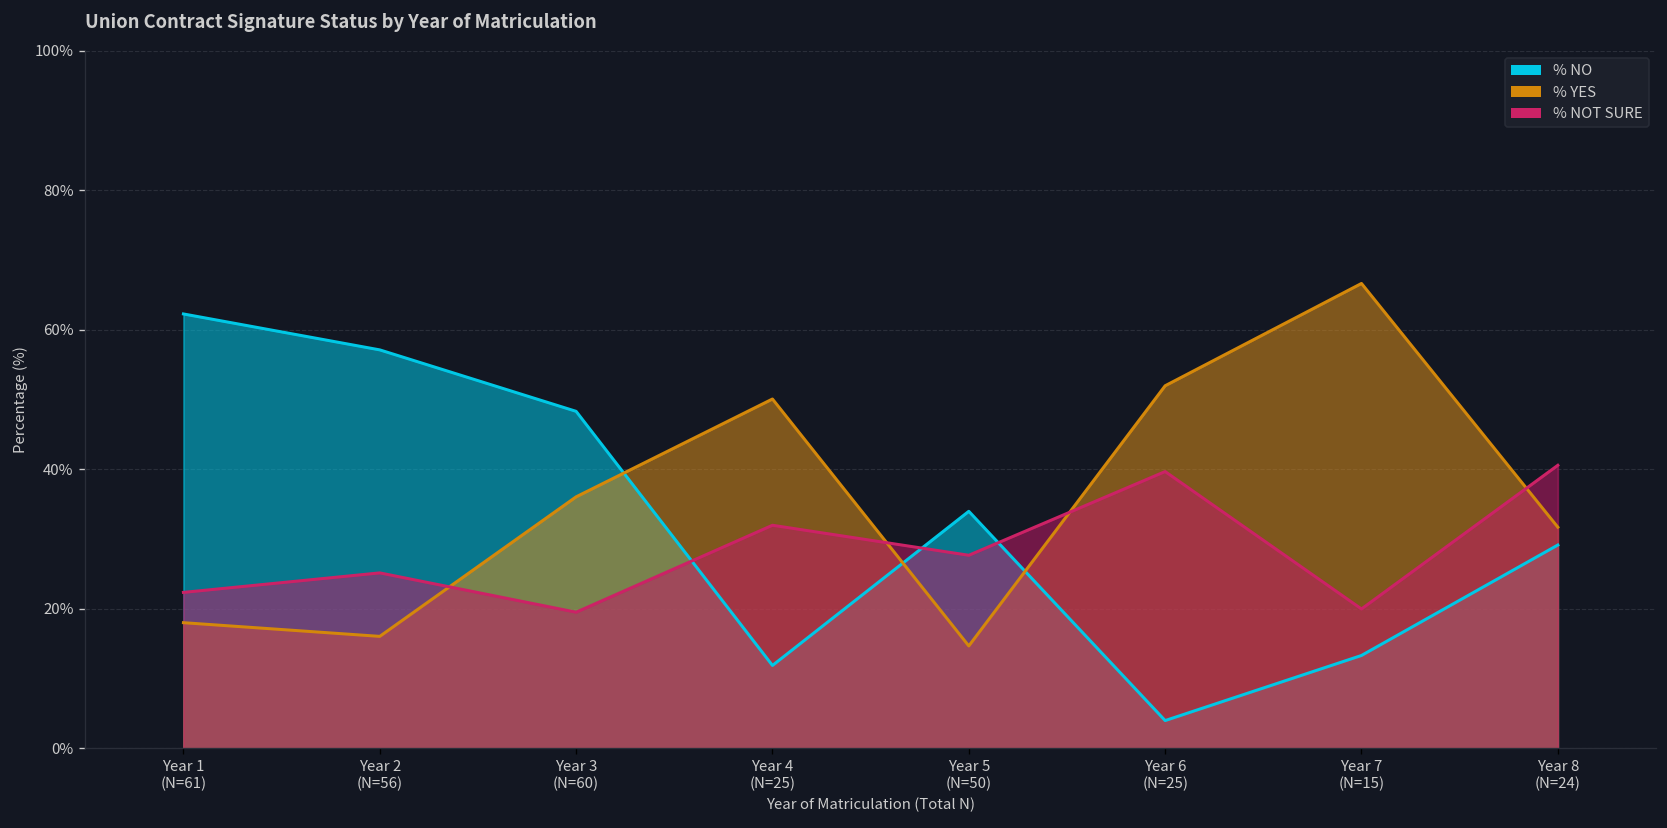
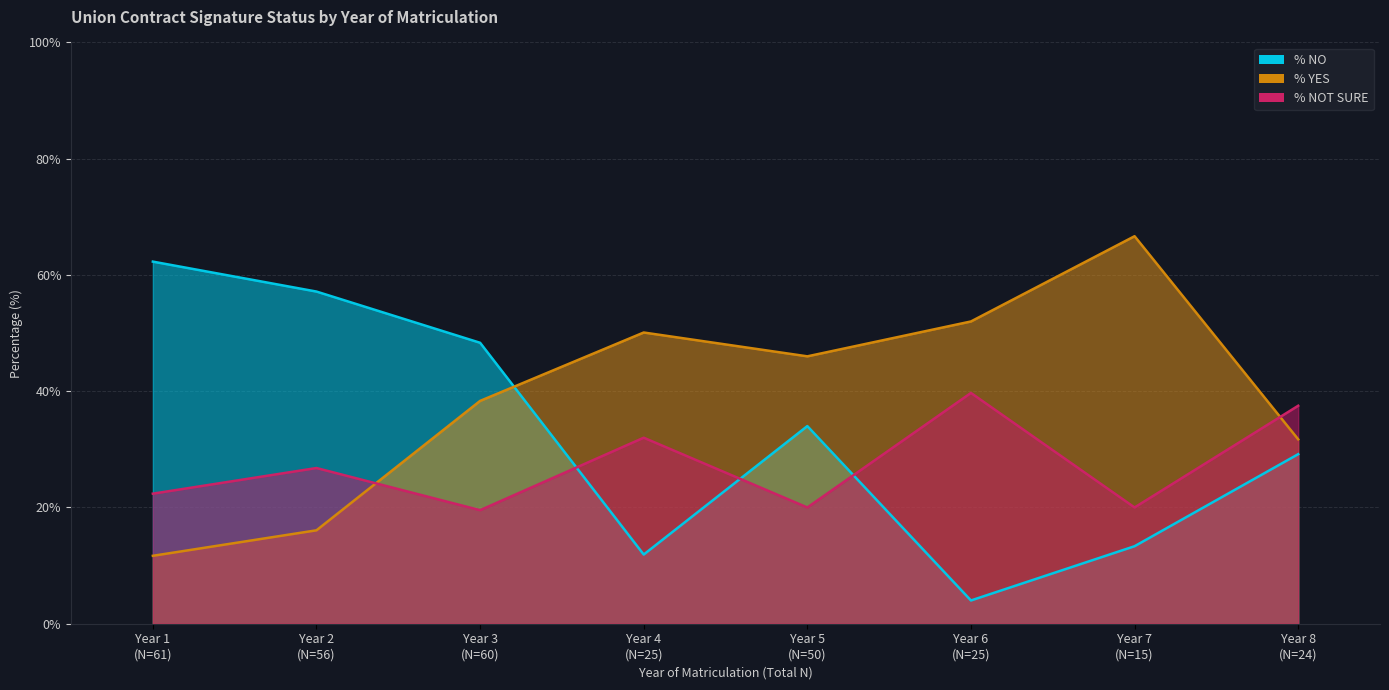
% YES, Year 1 (N=61): 18% -> 12%
% NOT SURE, Year 2 (N=56): 25% -> 27%
% YES, Year 3 (N=60): 36% -> 38%
% YES, Year 5 (N=50): 15% -> 46%
% NOT SURE, Year 5 (N=50): 28% -> 20%
% NOT SURE, Year 8 (N=24): 41% -> 38%
